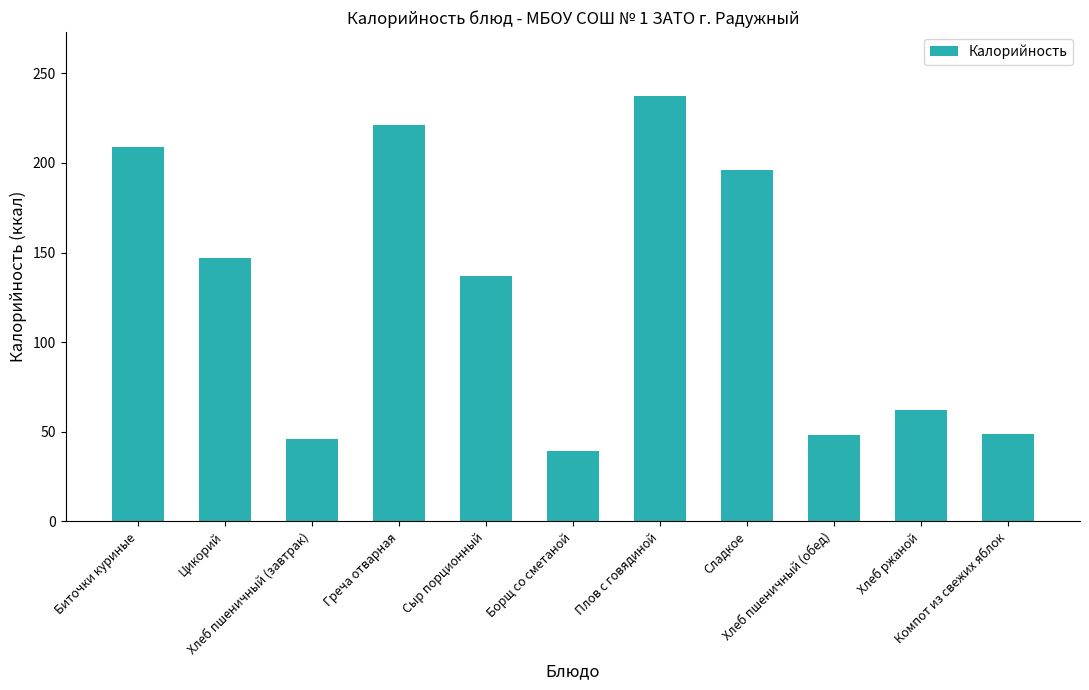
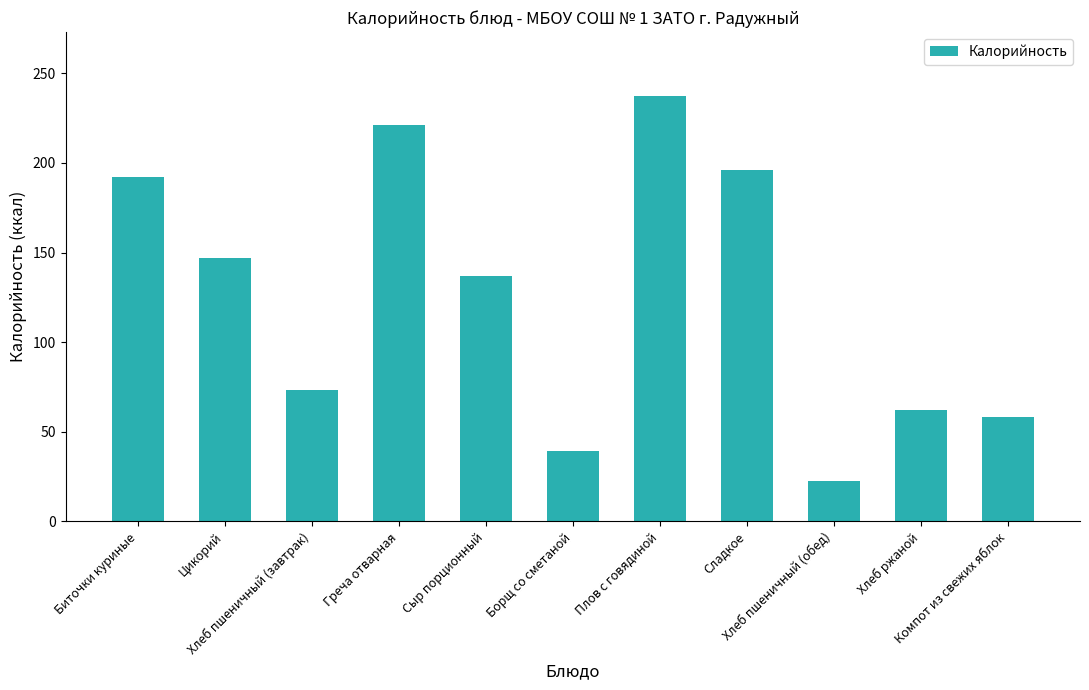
Биточки куриные: 209 -> 192
Хлеб пшеничный (завтрак): 46 -> 73
Хлеб пшеничный (обед): 48 -> 23
Компот из свежих яблок: 49 -> 58
